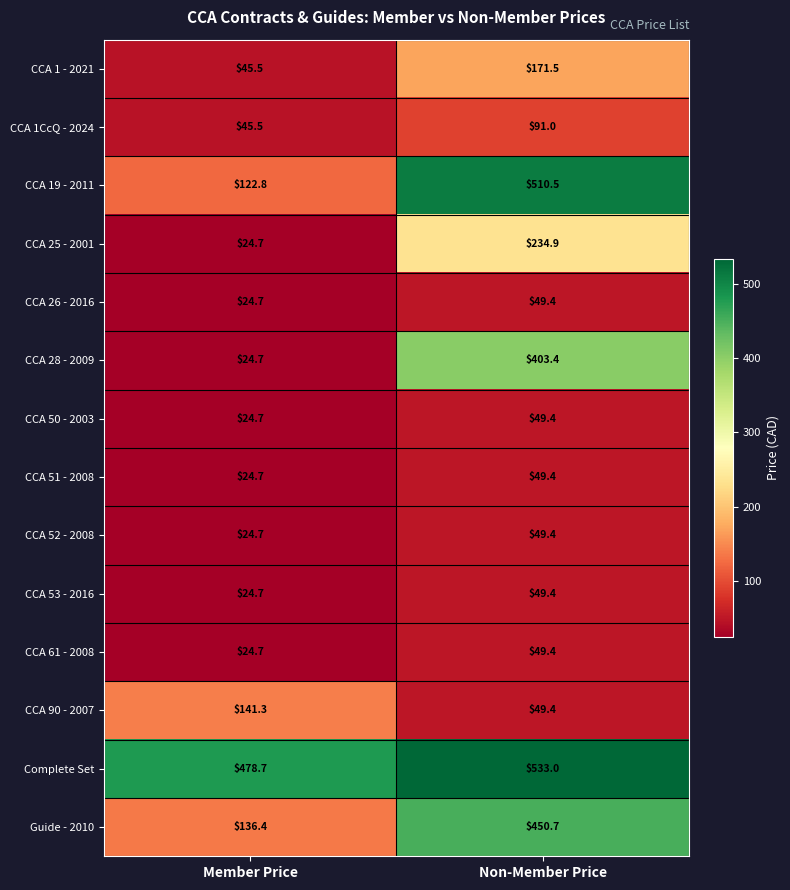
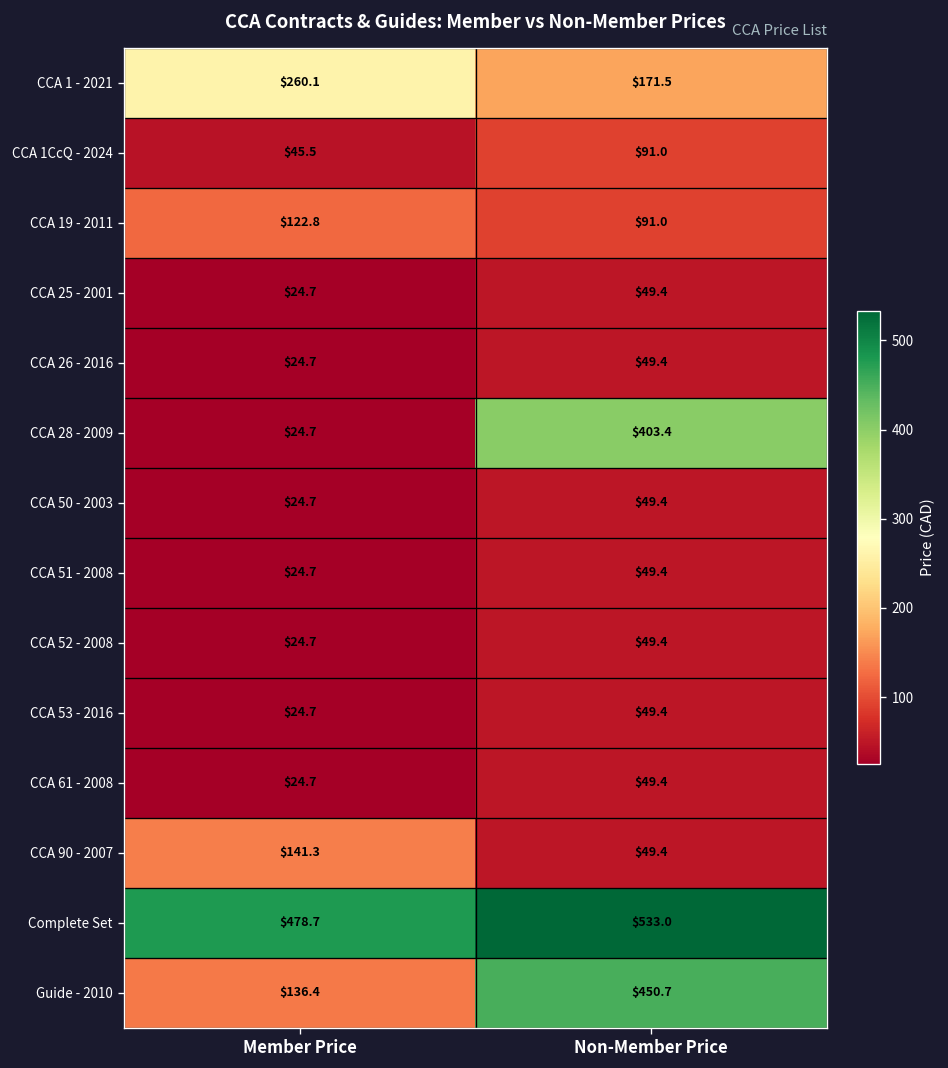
CCA 1 - 2021, Member Price: $45.5 -> $260.1
CCA 19 - 2011, Non-Member Price: $510.5 -> $91.0
CCA 25 - 2001, Non-Member Price: $234.9 -> $49.4
